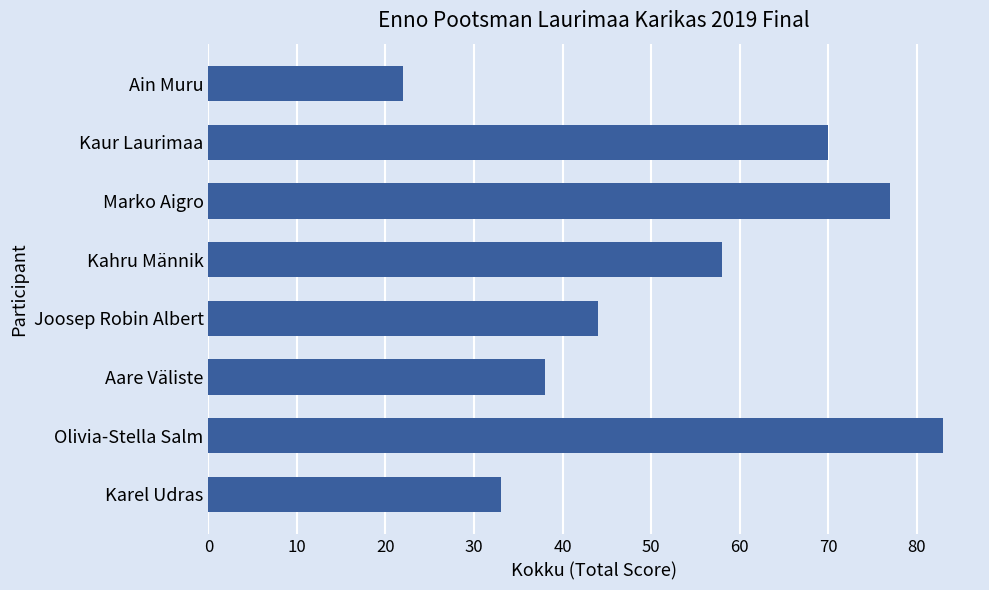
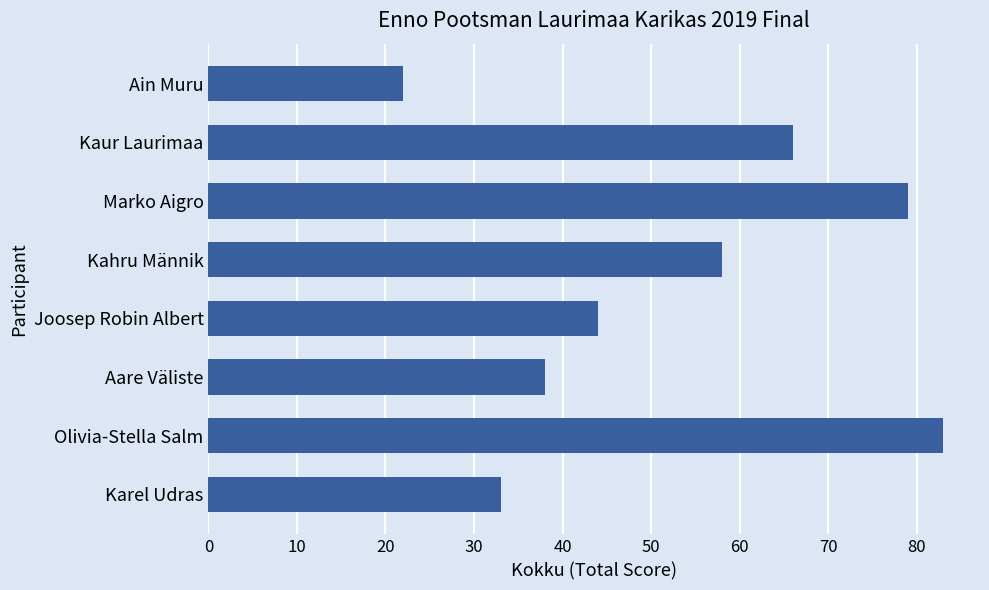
Kaur Laurimaa: 70 -> 66
Marko Aigro: 77 -> 79
